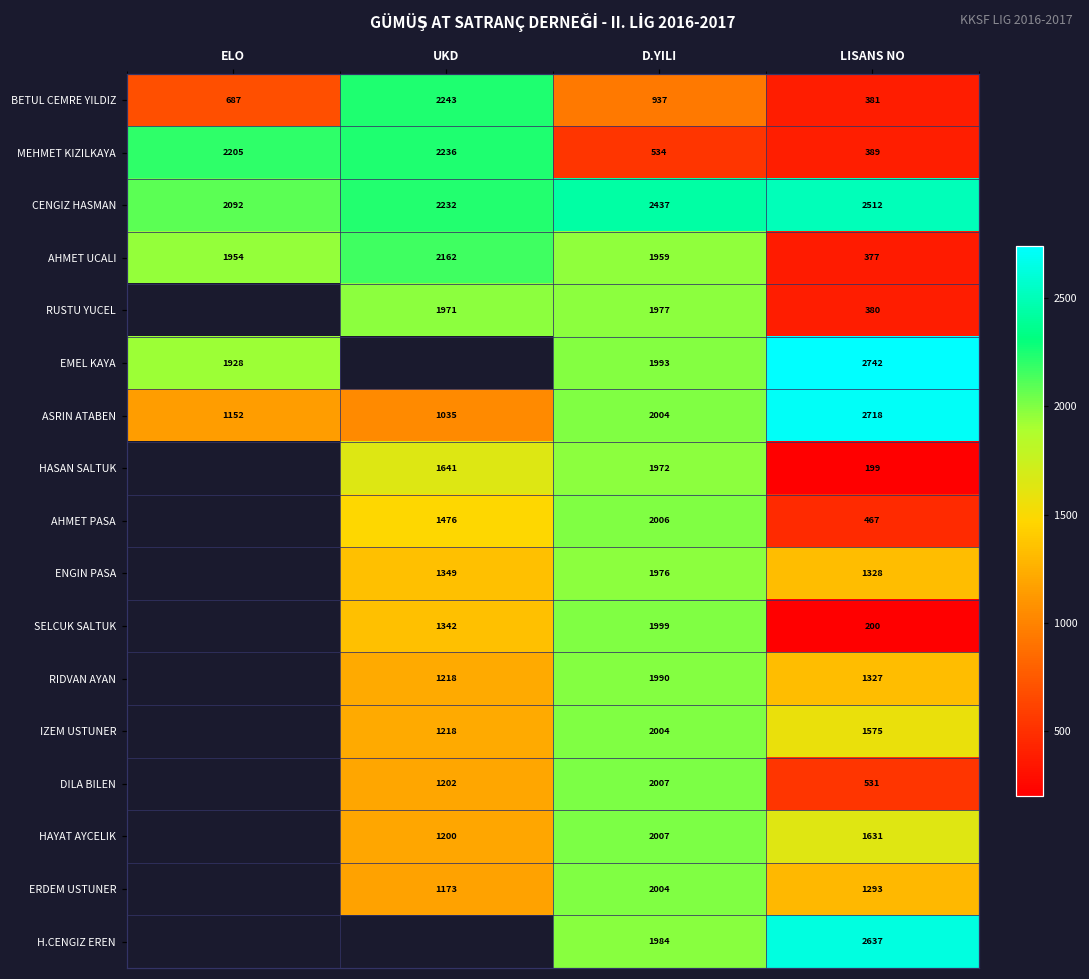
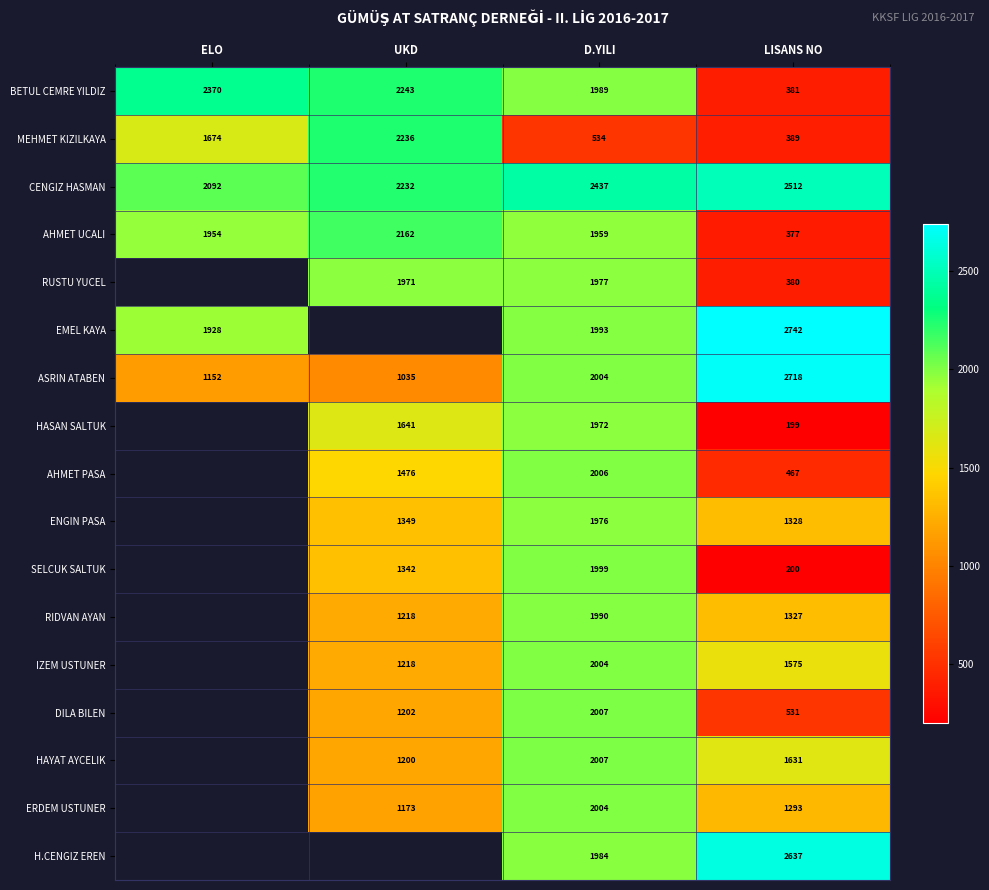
BETUL CEMRE YILDIZ, ELO: 687 -> 2370
BETUL CEMRE YILDIZ, D.YILI: 937 -> 1989
MEHMET KIZILKAYA, ELO: 2205 -> 1674
